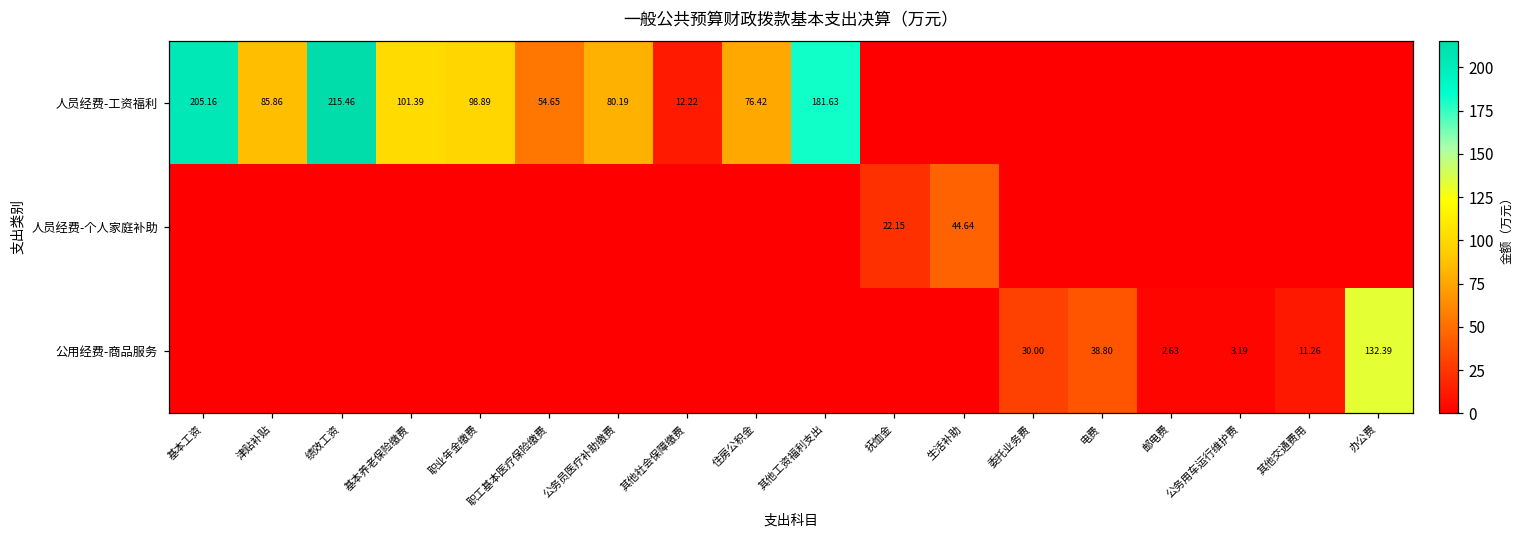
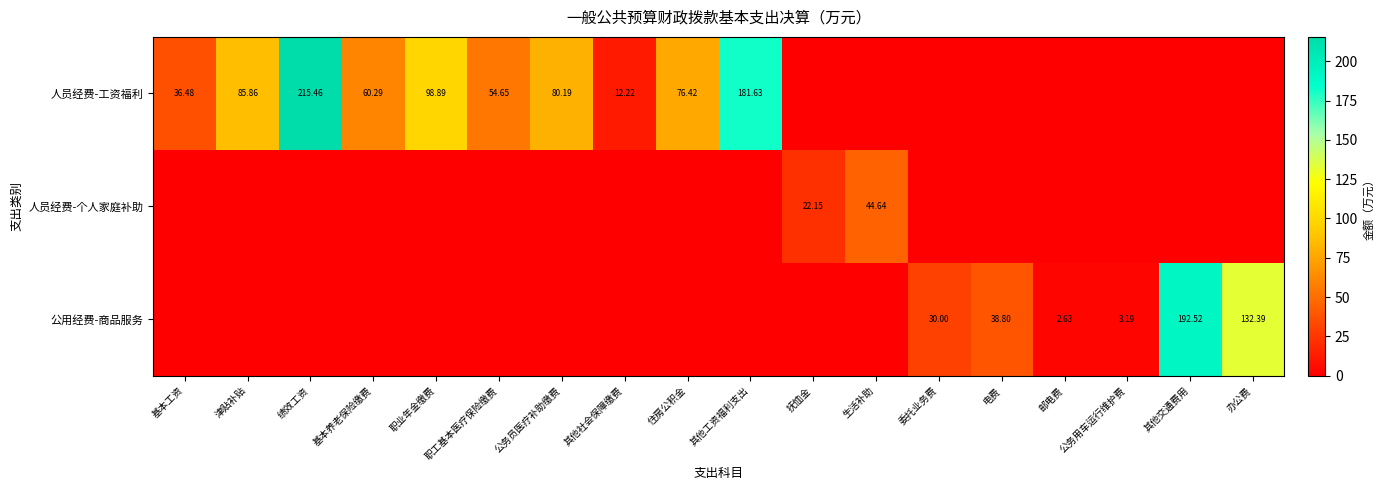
人员经费-工资福利, 基本工资: 205.16 -> 36.48
人员经费-工资福利, 基本养老保险缴费: 101.39 -> 60.29
公用经费-商品服务, 其他交通费用: 11.26 -> 192.52
